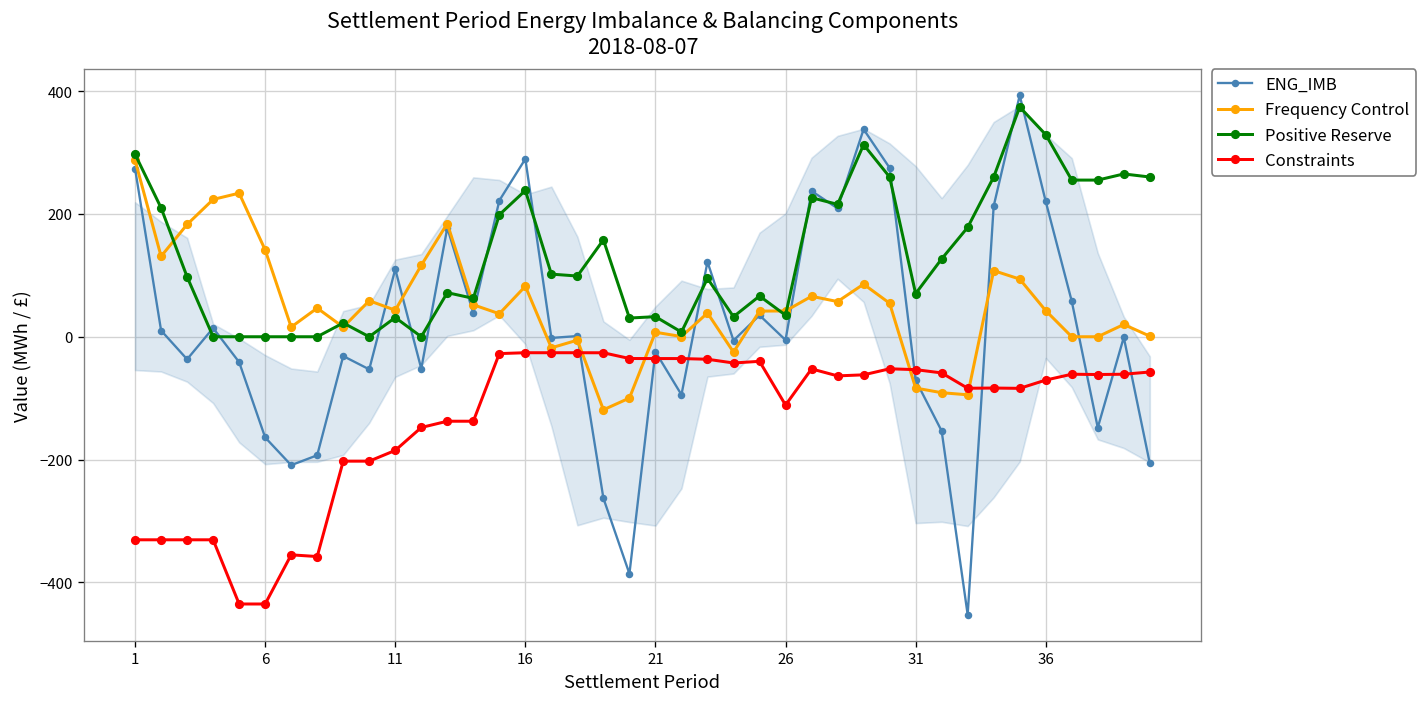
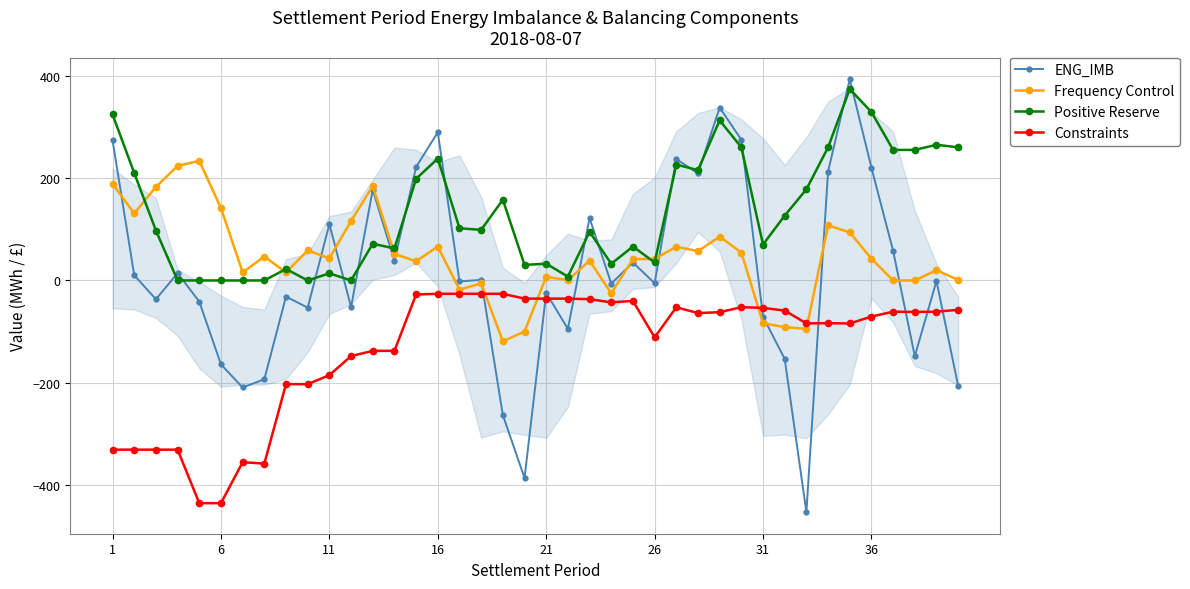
Frequency Control, 1: 290 -> 190
Positive Reserve, 1: 300 -> 320
Positive Reserve, 11: 30 -> 10
Frequency Control, 16: 80 -> 70
